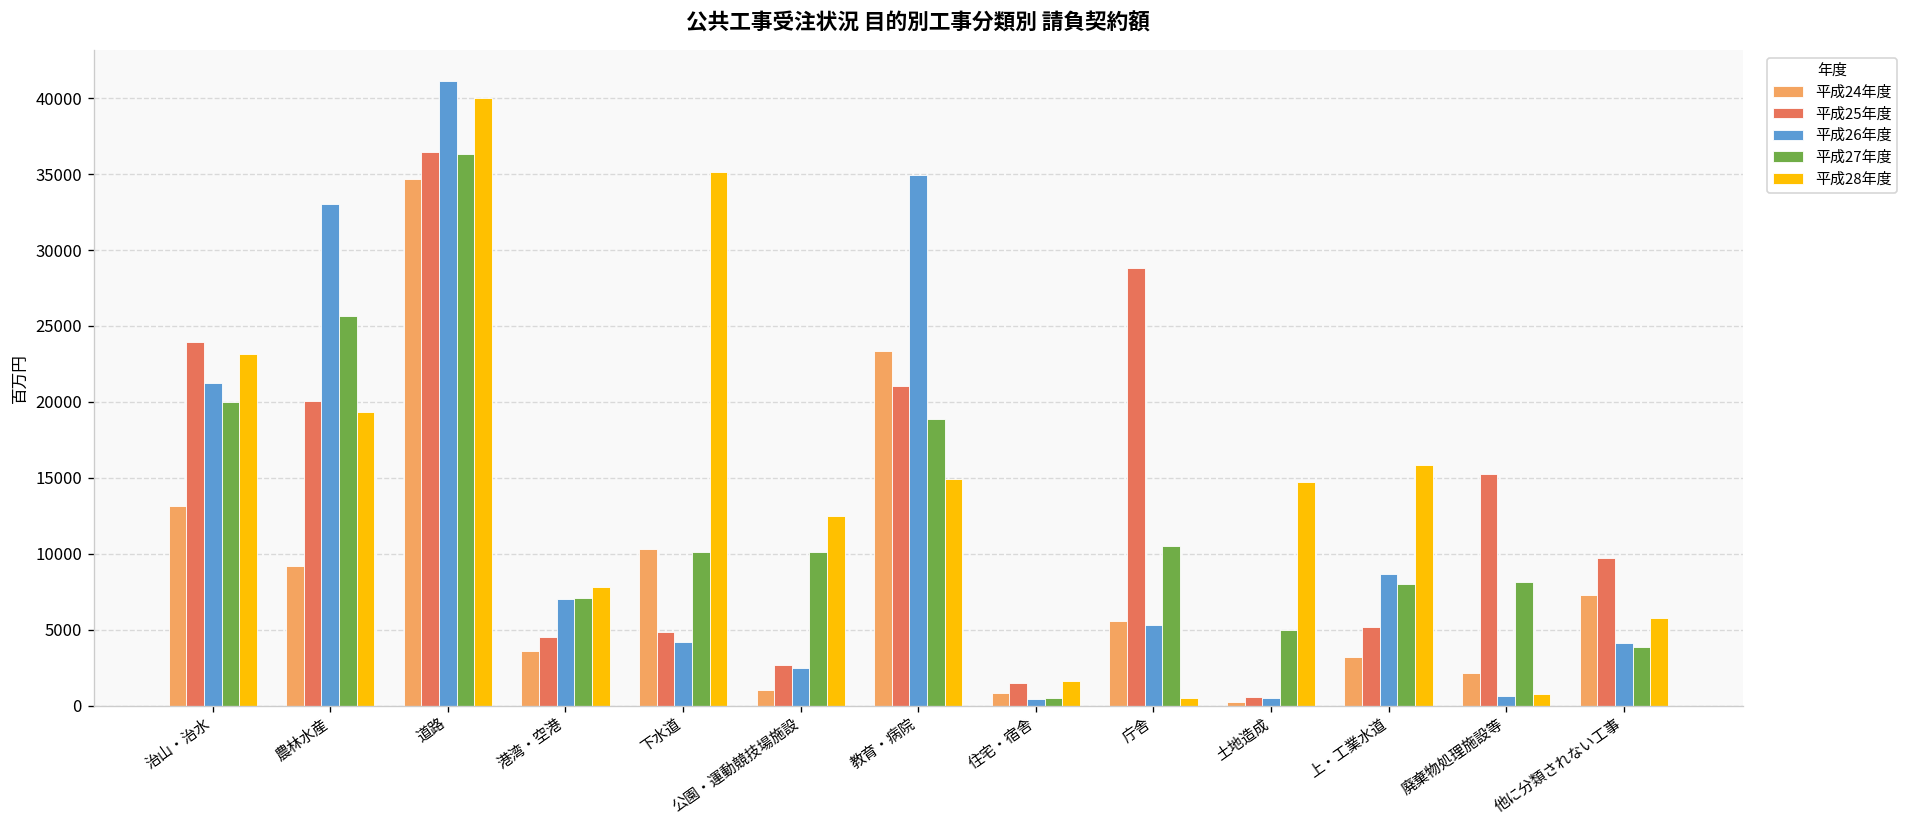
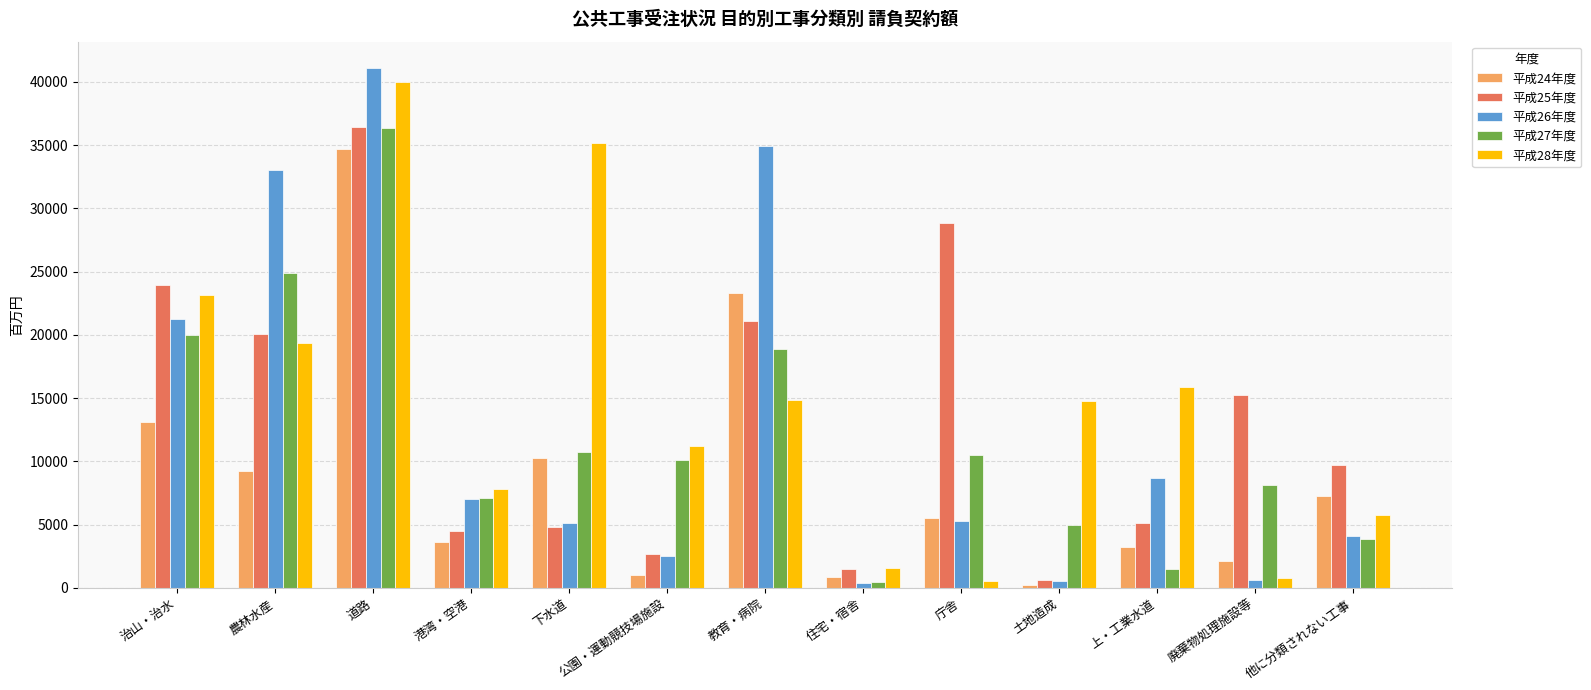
平成27年度, 農林水産: 25600 -> 24900
平成26年度, 下水道: 4200 -> 5100
平成27年度, 下水道: 10100 -> 10700
平成28年度, 公園・運動競技場施設: 12500 -> 11200
平成27年度, 上・工業水道: 8000 -> 1500
